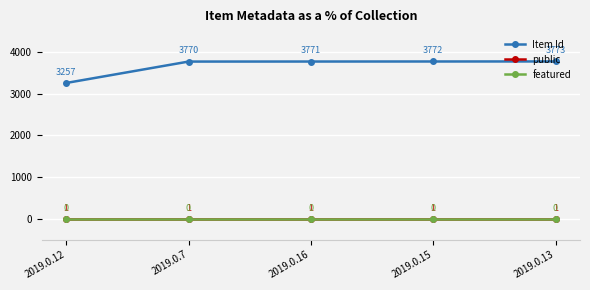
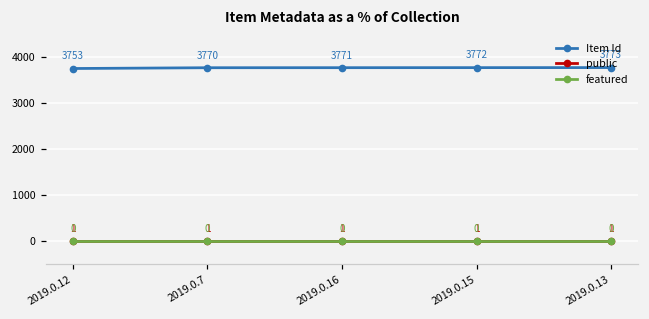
Item Id, 2019.0.12: 3257 -> 3753
